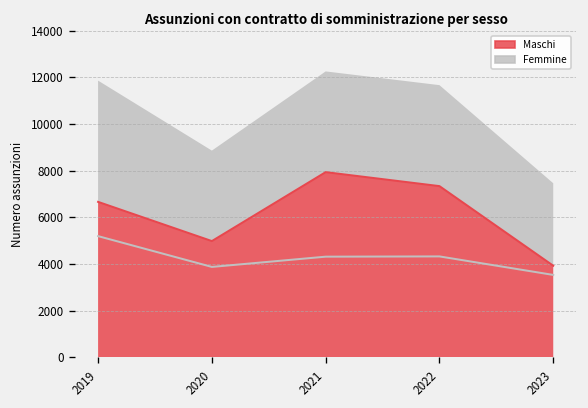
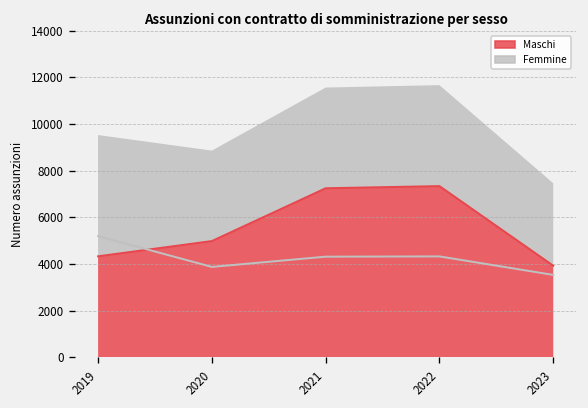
Maschi, 2019: 6700 -> 4300
Maschi, 2021: 7900 -> 7200
